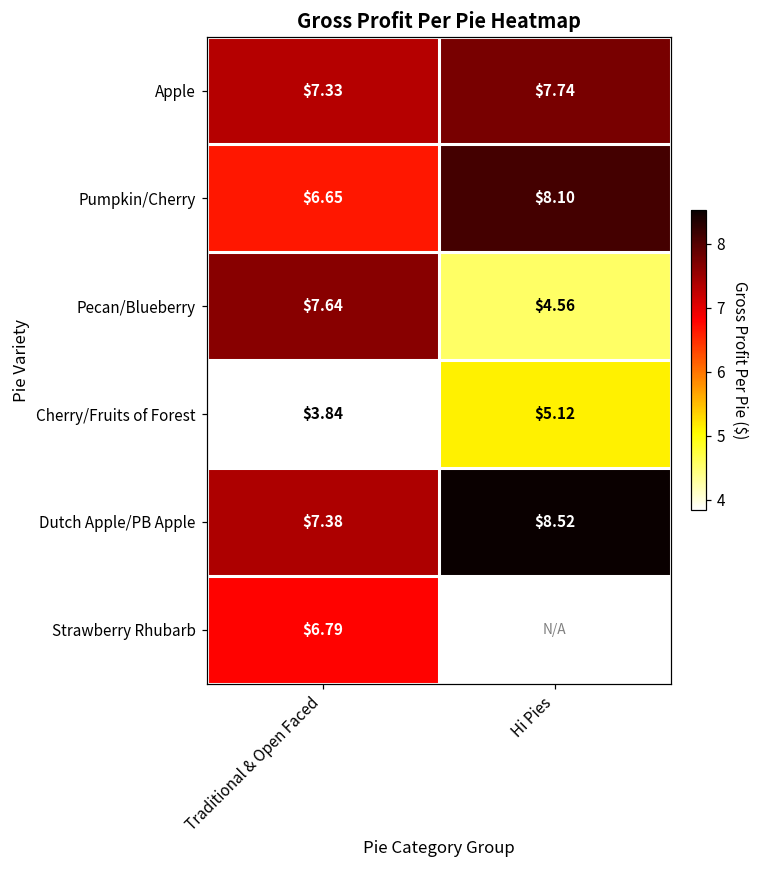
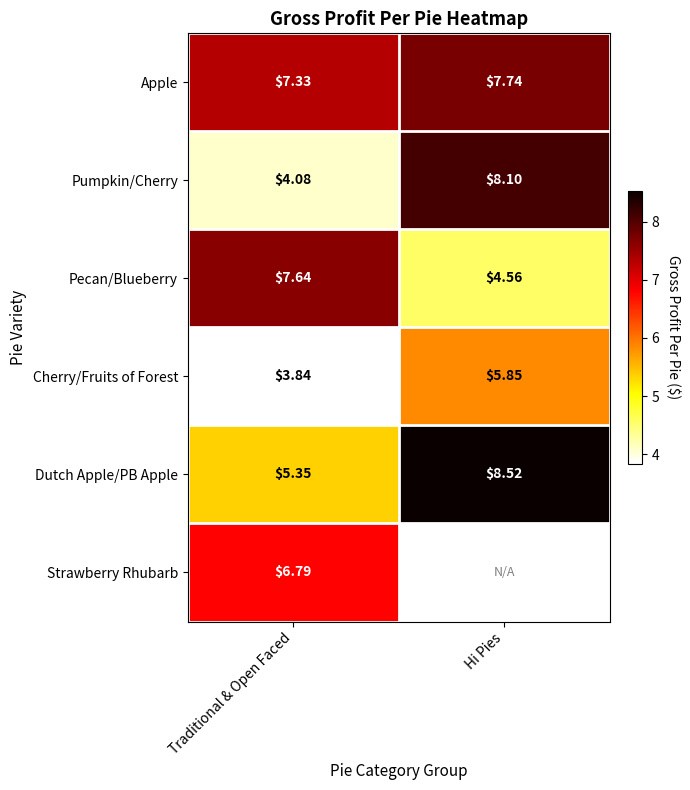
Pumpkin/Cherry, Traditional & Open Faced: $6.65 -> $4.08
Cherry/Fruits of Forest, Hi Pies: $5.12 -> $5.85
Dutch Apple/PB Apple, Traditional & Open Faced: $7.38 -> $5.35
